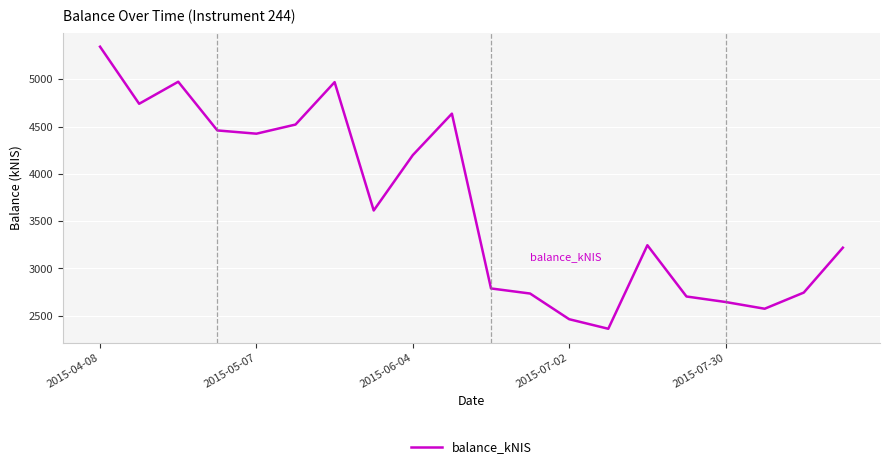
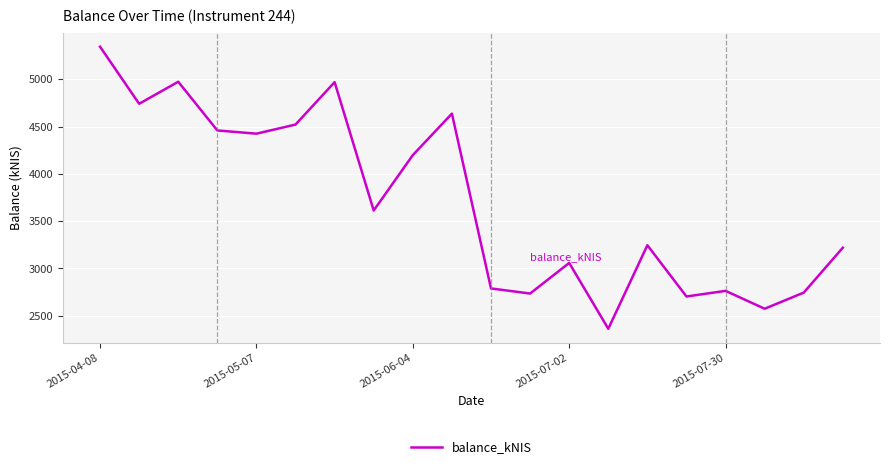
2015-07-02: 2500 -> 3100
2015-07-30: 2600 -> 2800
